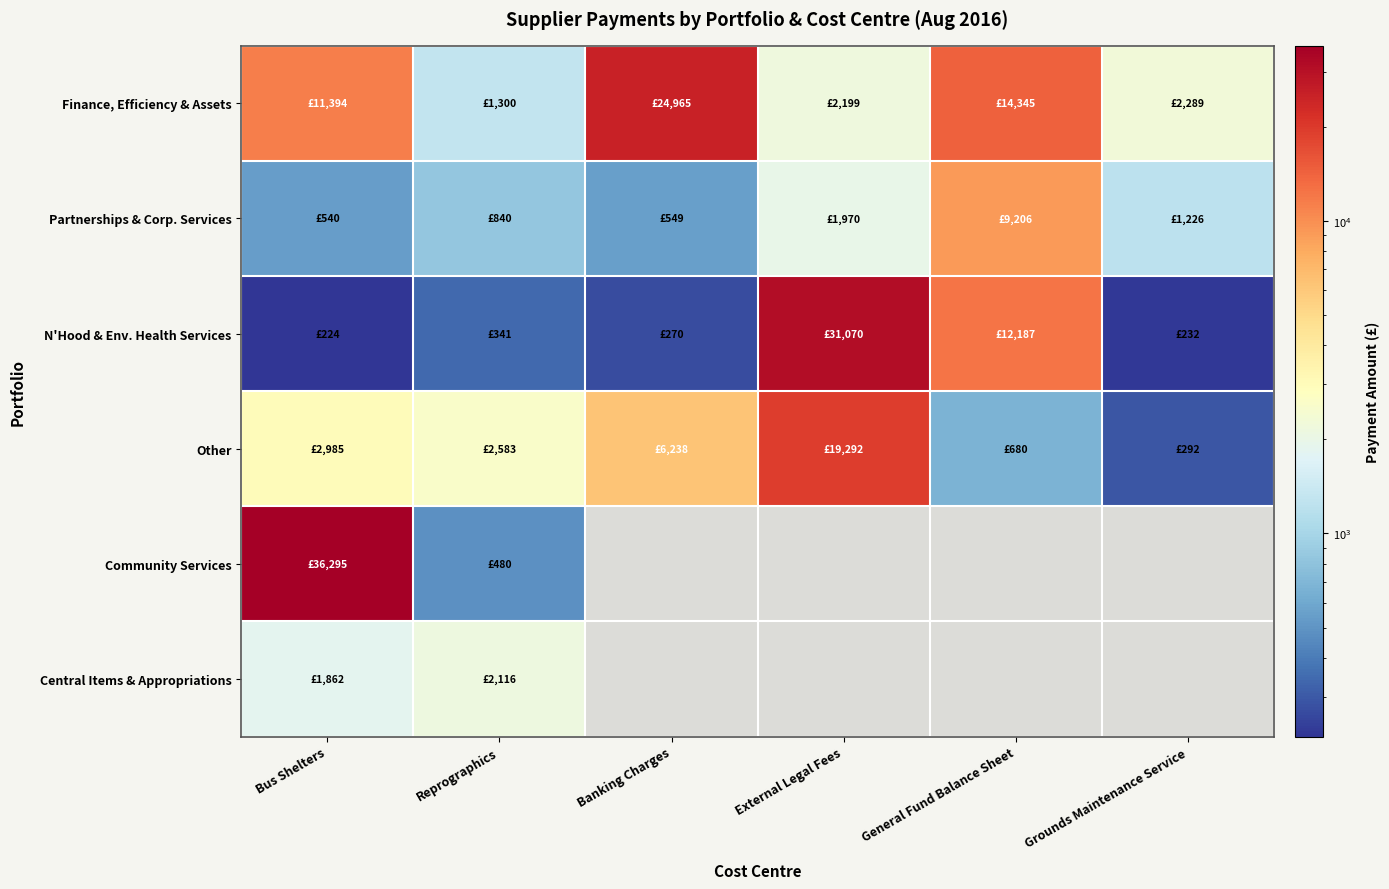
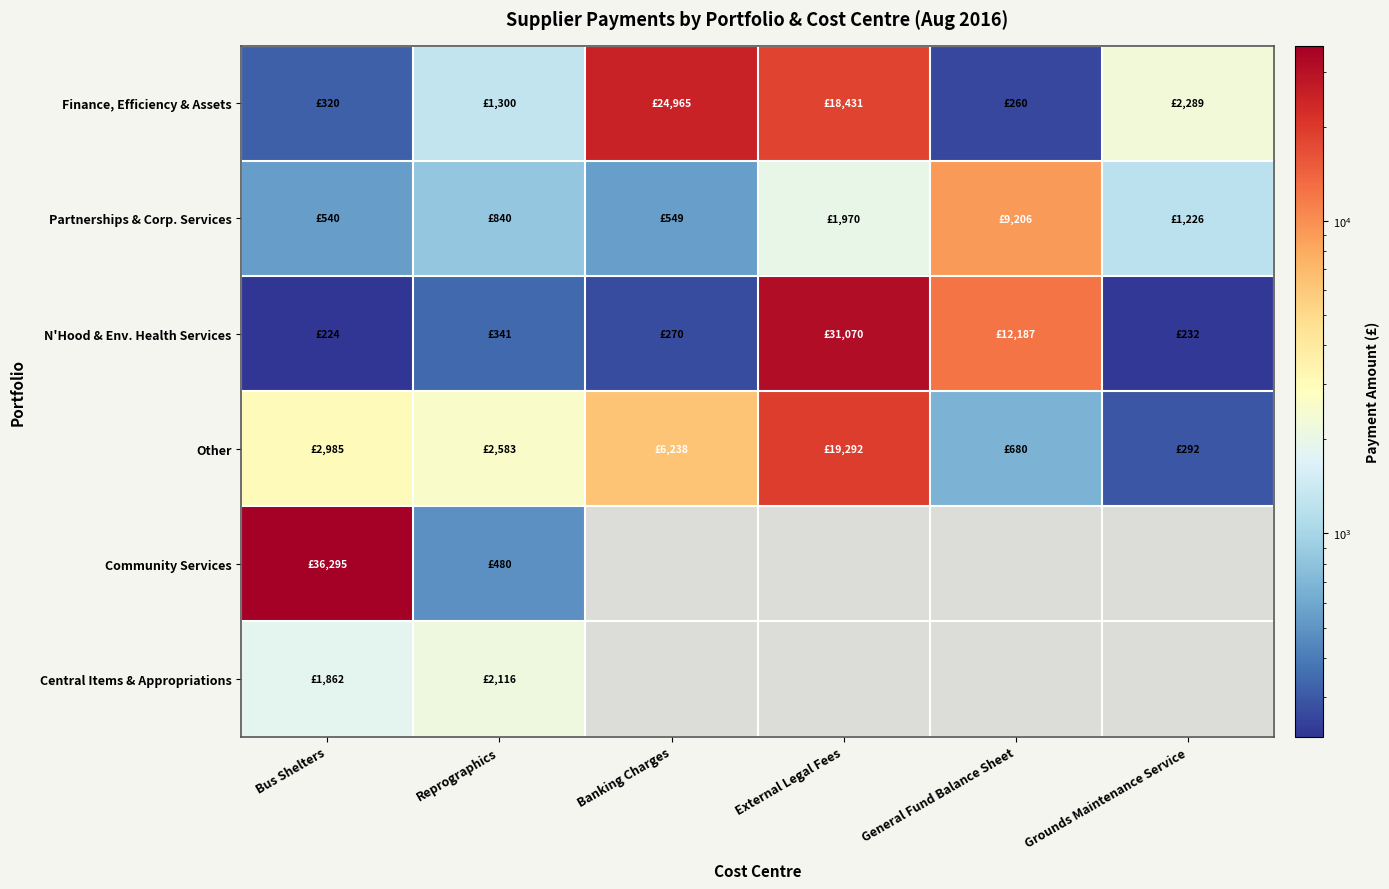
Finance, Efficiency & Assets, Bus Shelters: £11,394 -> £320
Finance, Efficiency & Assets, External Legal Fees: £2,199 -> £18,431
Finance, Efficiency & Assets, General Fund Balance Sheet: £14,345 -> £260
